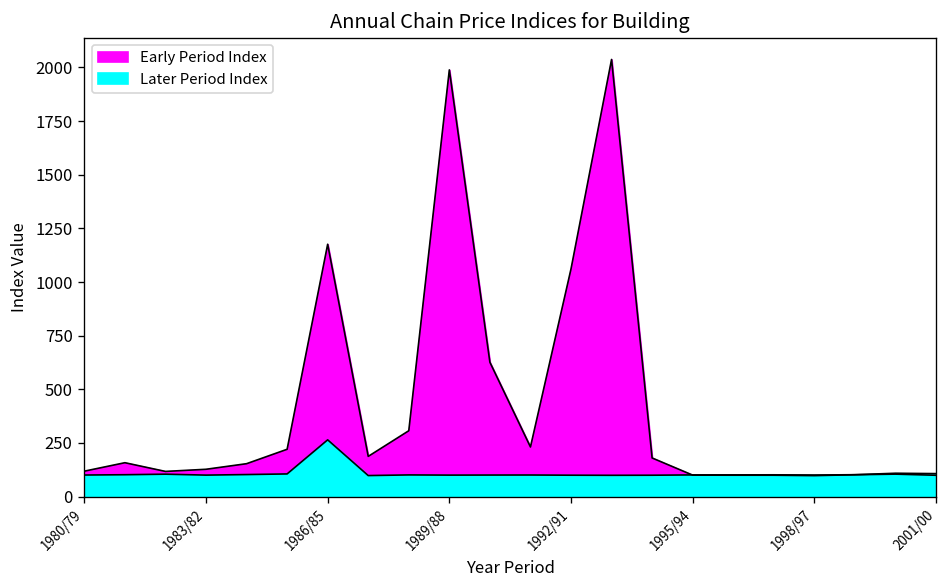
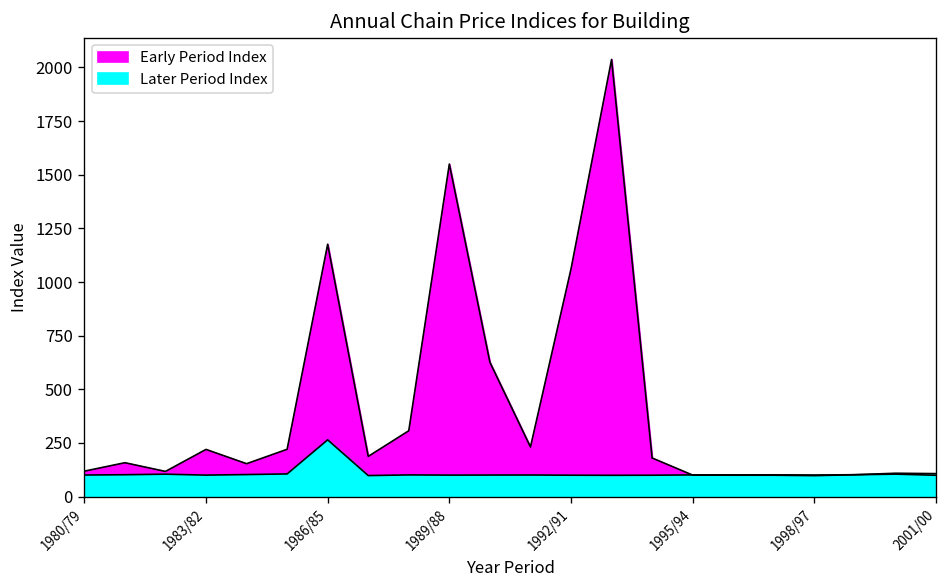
Early Period Index, 1983/82: 130 -> 220
Early Period Index, 1989/88: 1990 -> 1550
